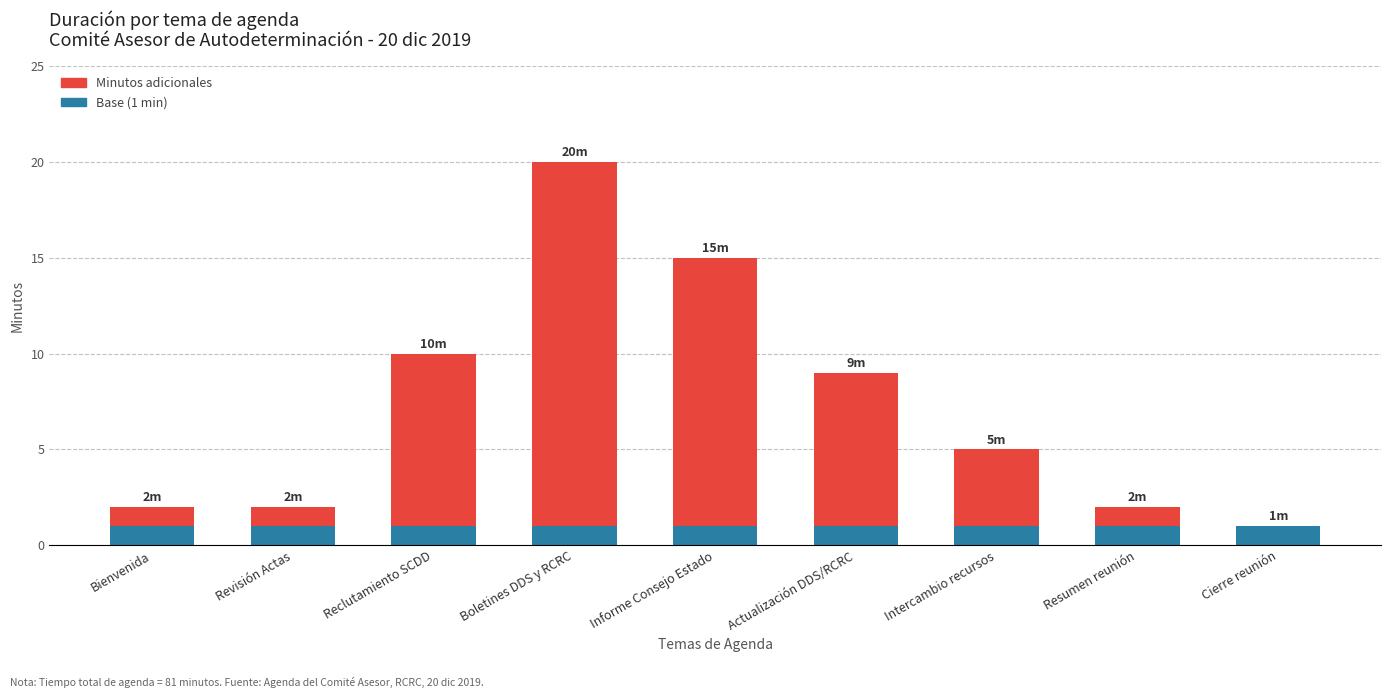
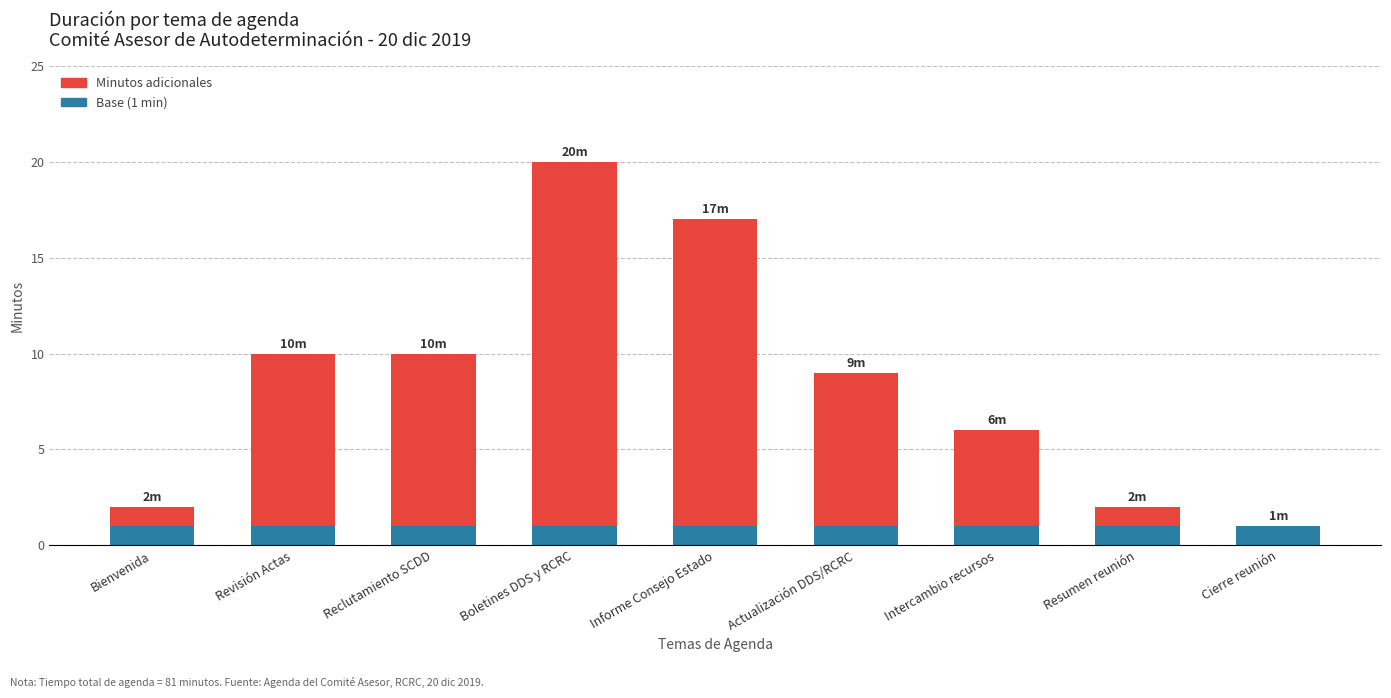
Minutos adicionales, Revisión Actas: 2m -> 10m
Minutos adicionales, Informe Consejo Estado: 15m -> 17m
Minutos adicionales, Intercambio recursos: 5m -> 6m
